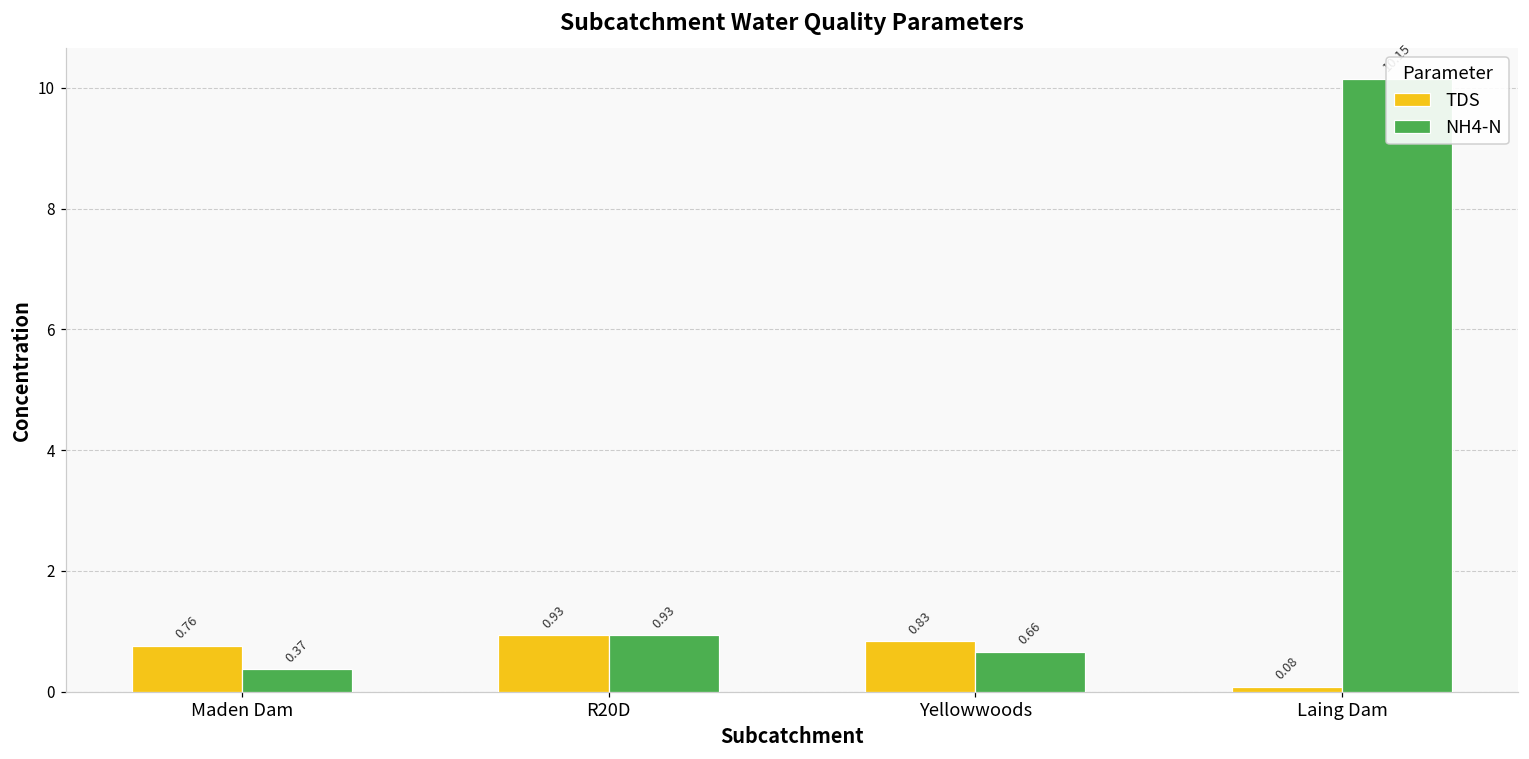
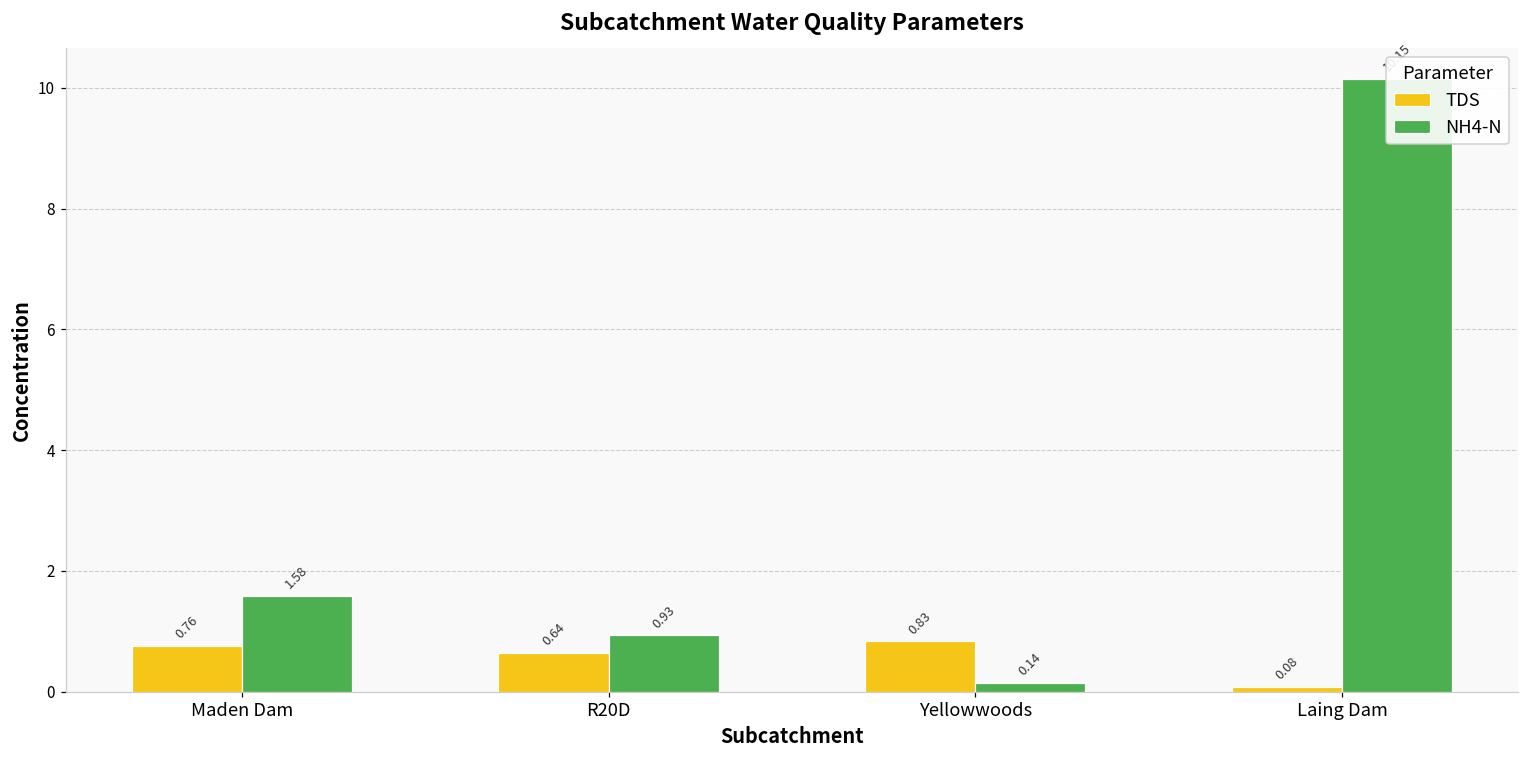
NH4-N, Maden Dam: 0.37 -> 1.58
TDS, R20D: 0.93 -> 0.64
NH4-N, Yellowwoods: 0.66 -> 0.14
